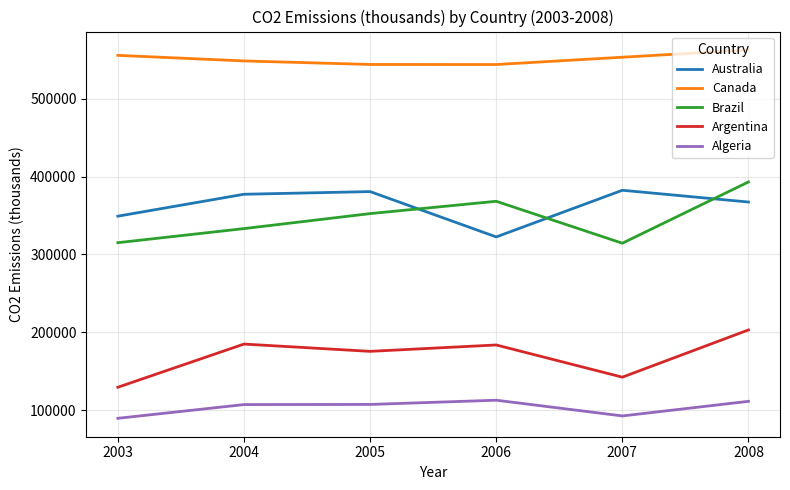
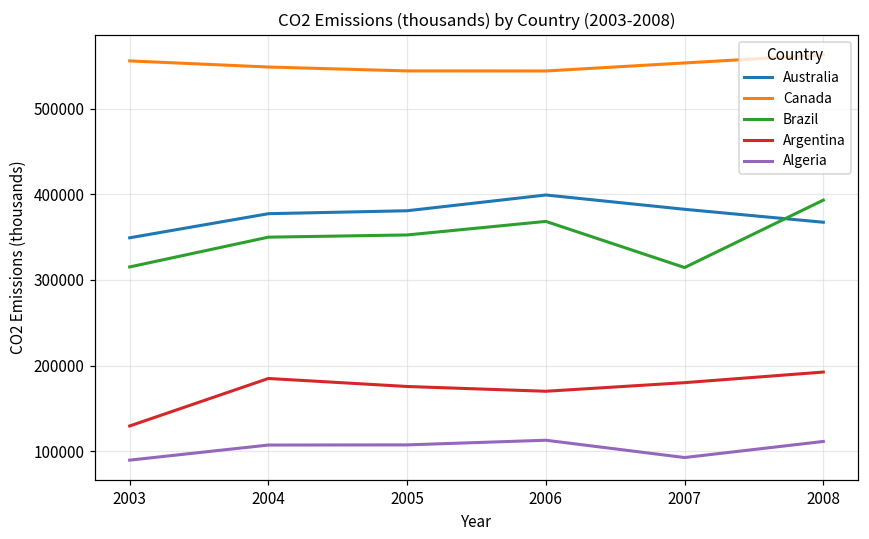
Brazil, 2004: 330000 -> 350000
Australia, 2006: 320000 -> 400000
Argentina, 2006: 180000 -> 170000
Argentina, 2007: 140000 -> 180000
Argentina, 2008: 200000 -> 190000
